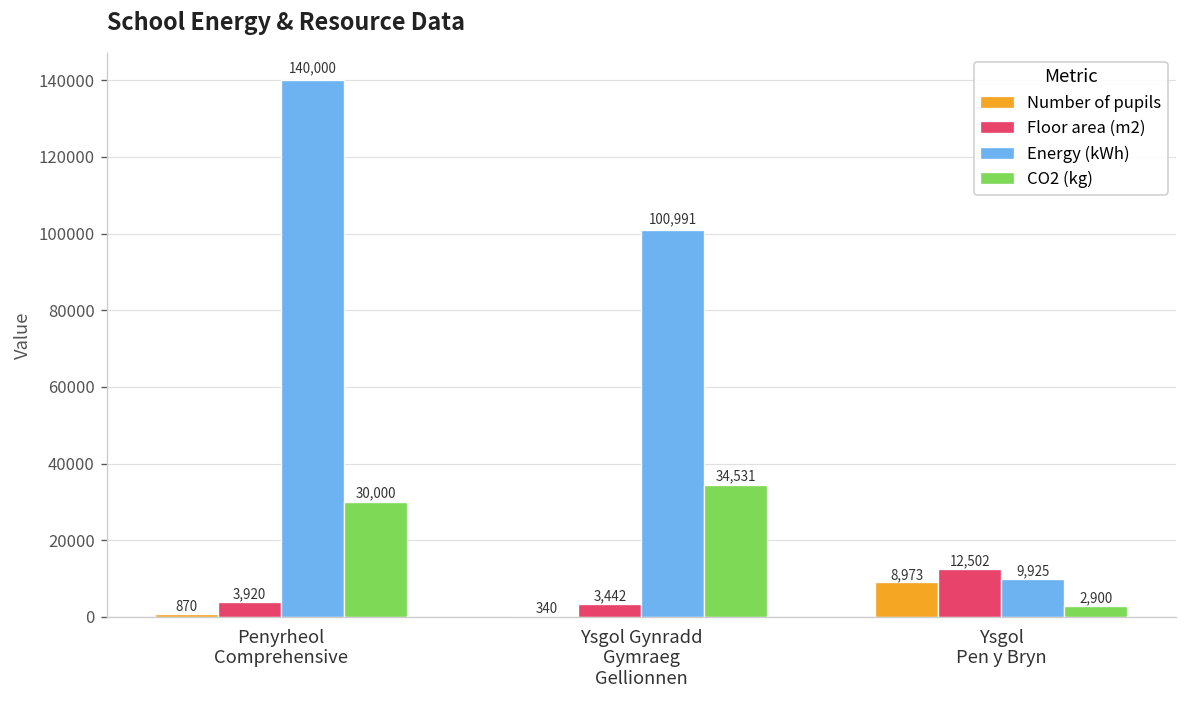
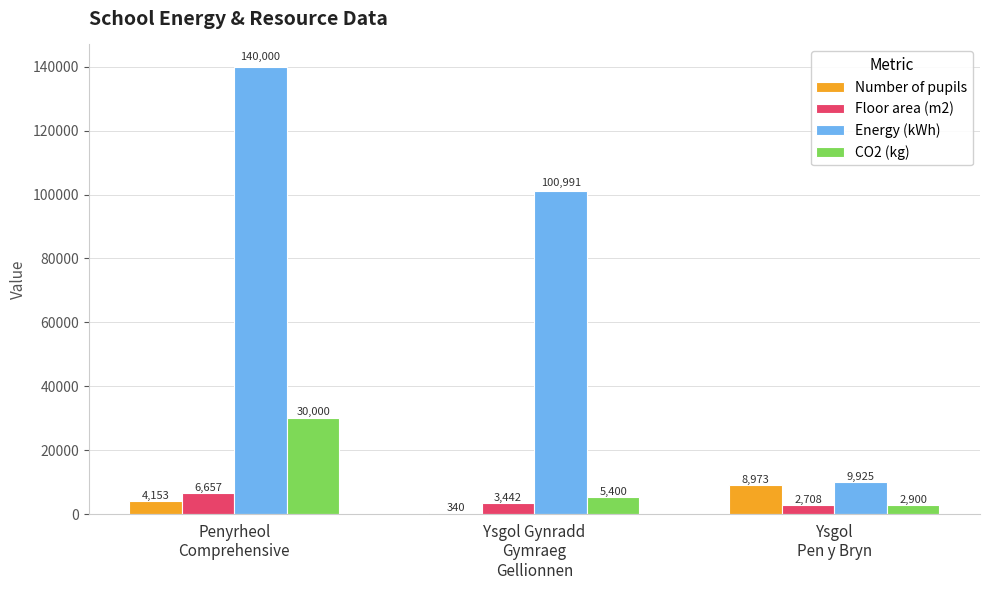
Number of pupils, Penyrheol Comprehensive: 870 -> 4,153
Floor area (m2), Penyrheol Comprehensive: 3,920 -> 6,657
CO2 (kg), Ysgol Gynradd Gymraeg Gellionnen: 34,531 -> 5,400
Floor area (m2), Ysgol Pen y Bryn: 12,502 -> 2,708
